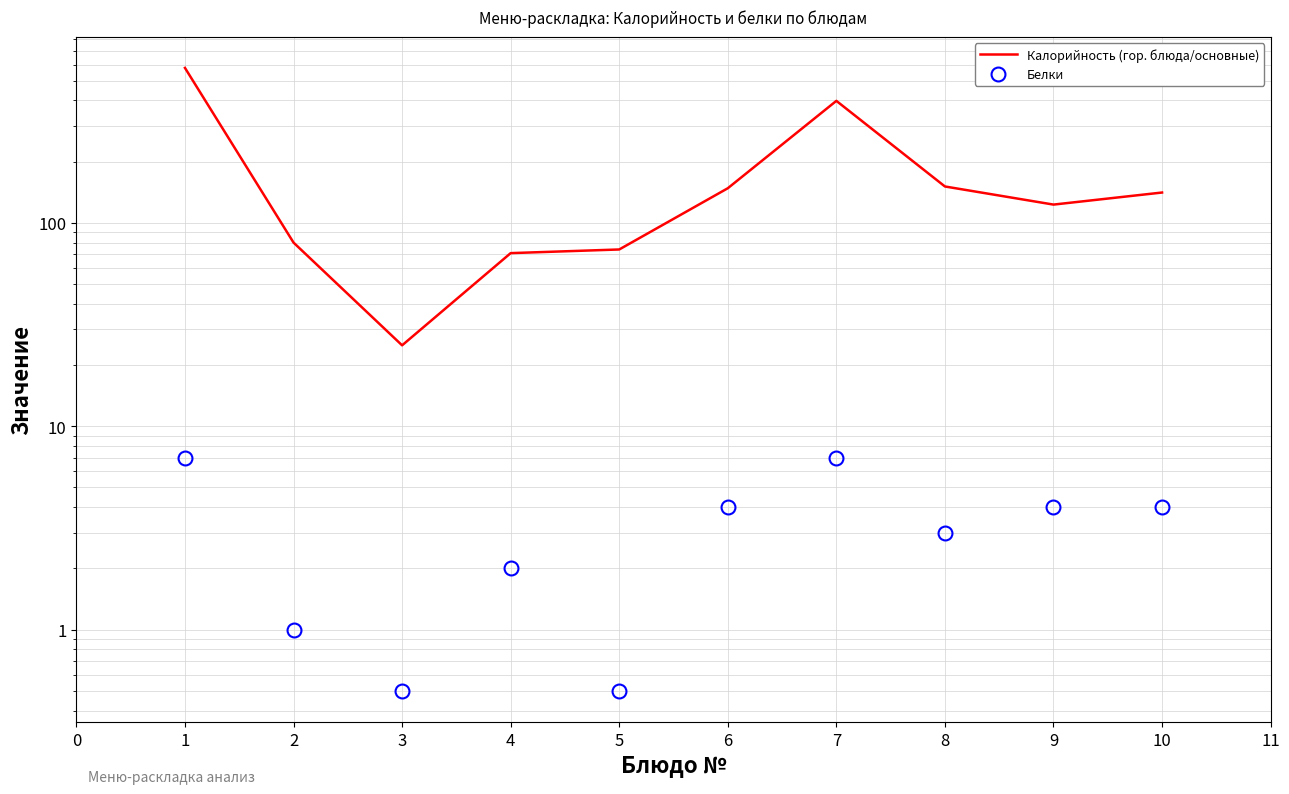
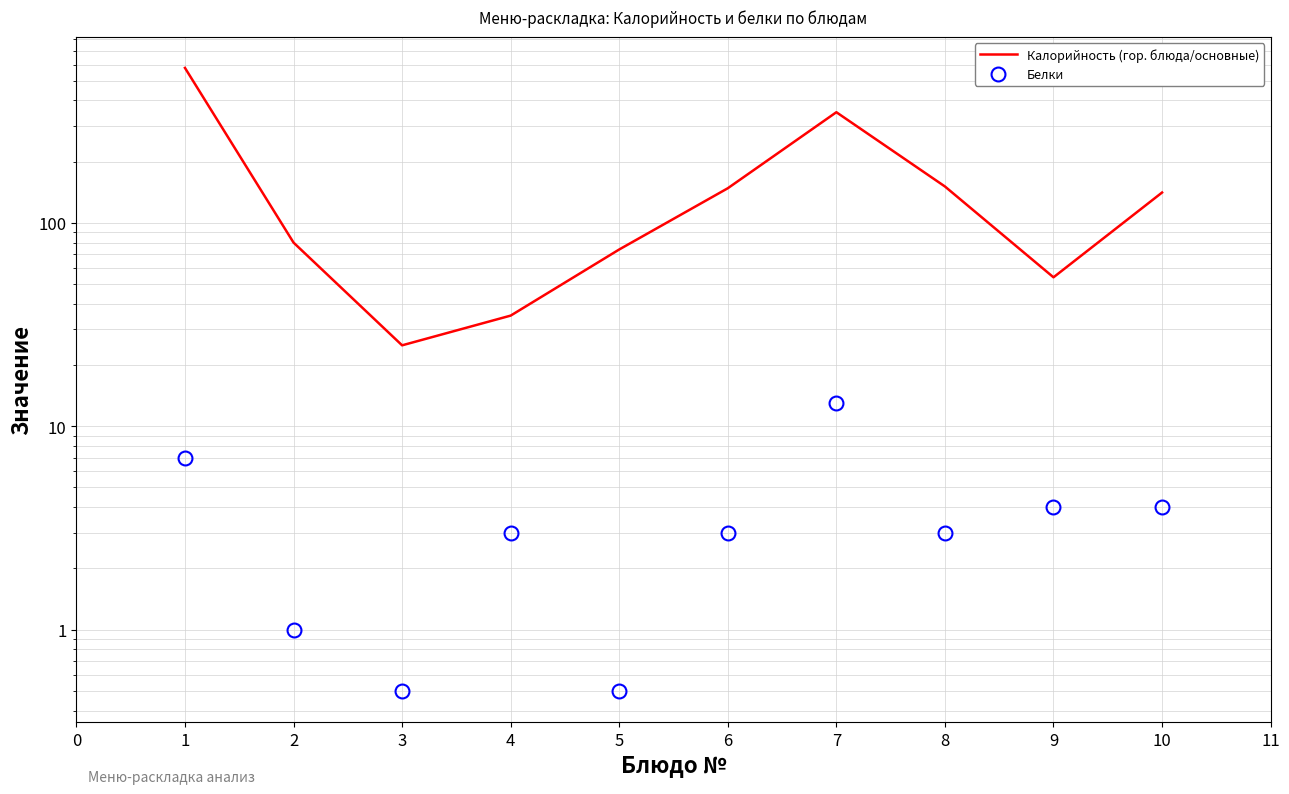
Калорийность (гор. блюда/основные), 4: 71 -> 35
Белки, 4: 2 -> 3
Белки, 6: 4 -> 3
Калорийность (гор. блюда/основные), 7: 400 -> 350
Белки, 7: 7 -> 13
Калорийность (гор. блюда/основные), 9: 120 -> 54
